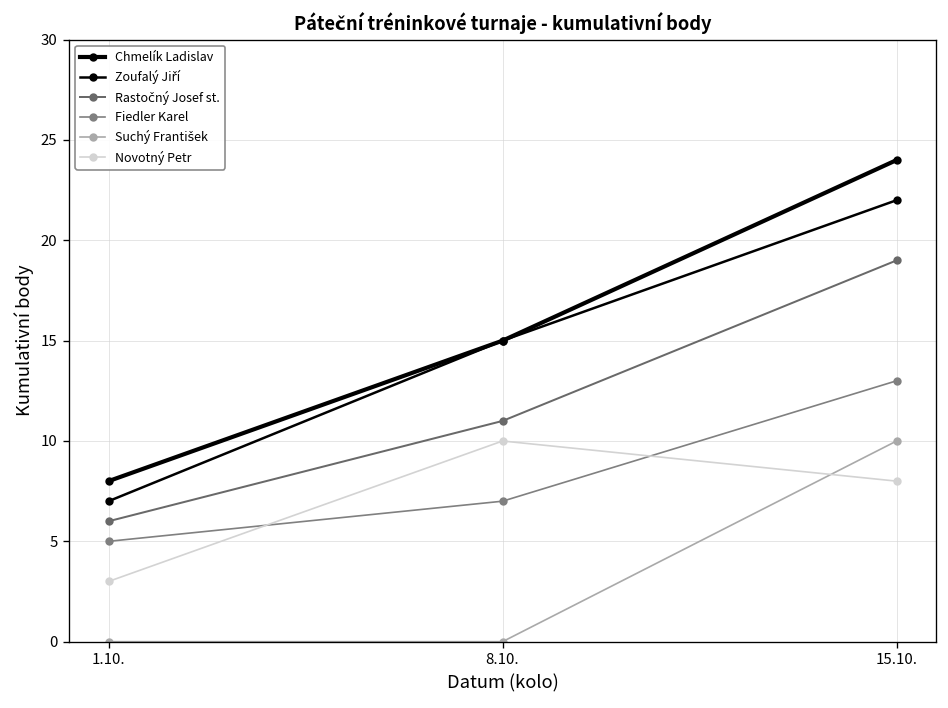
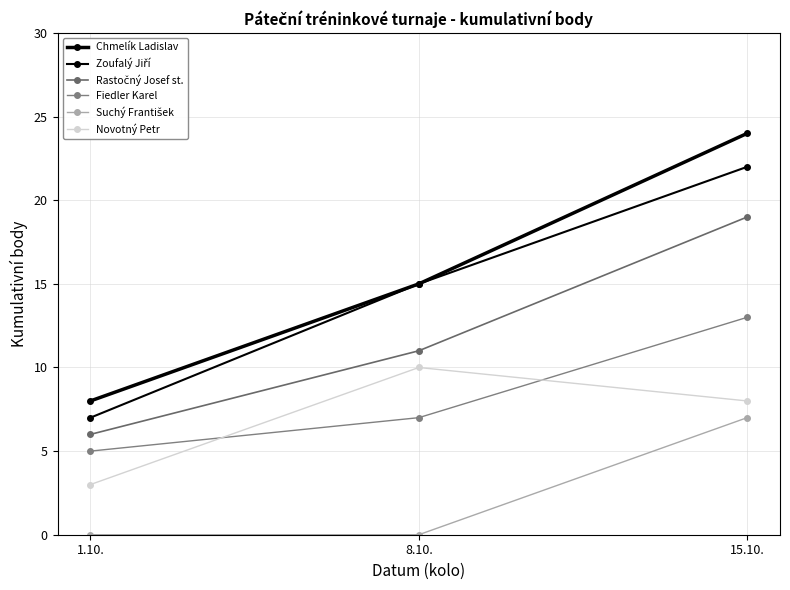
Suchý František, 15.10.: 10 -> 7
